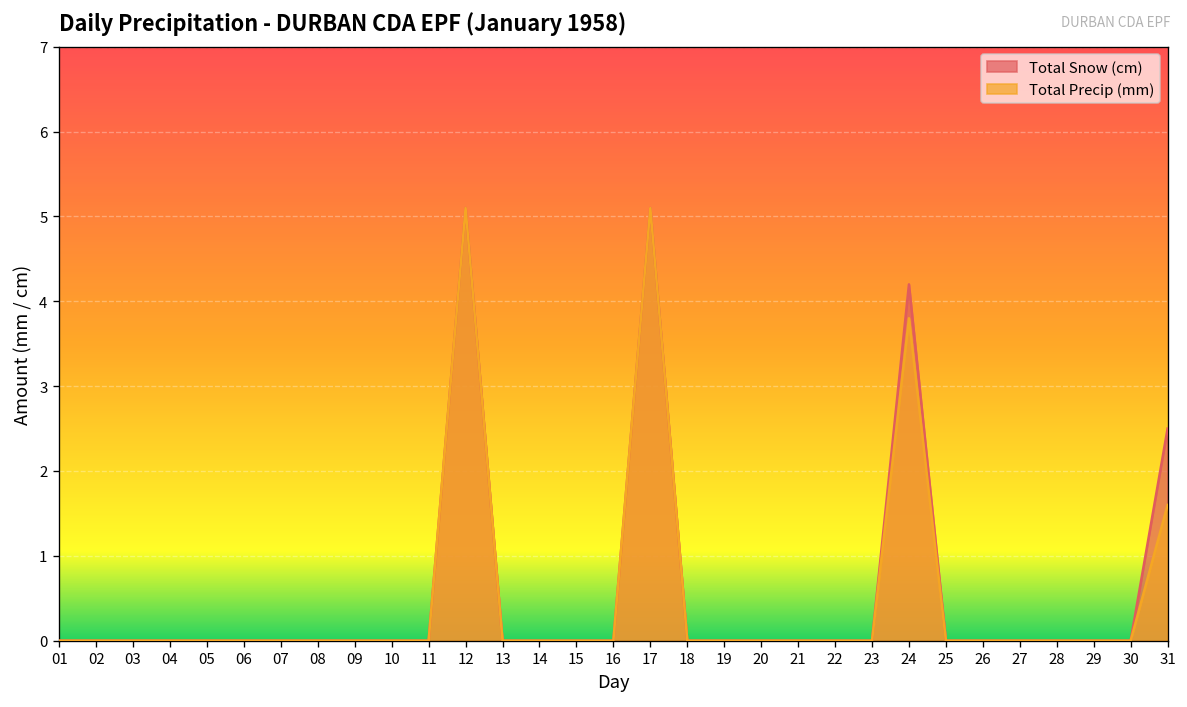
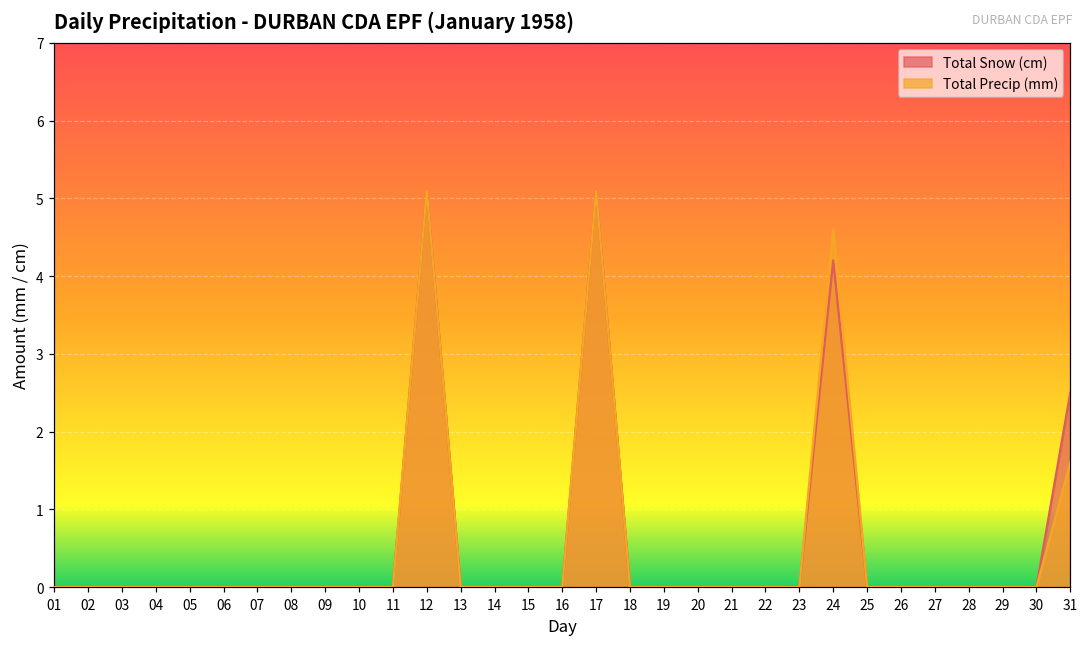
Total Precip (mm), 24: 3.8 -> 4.6
